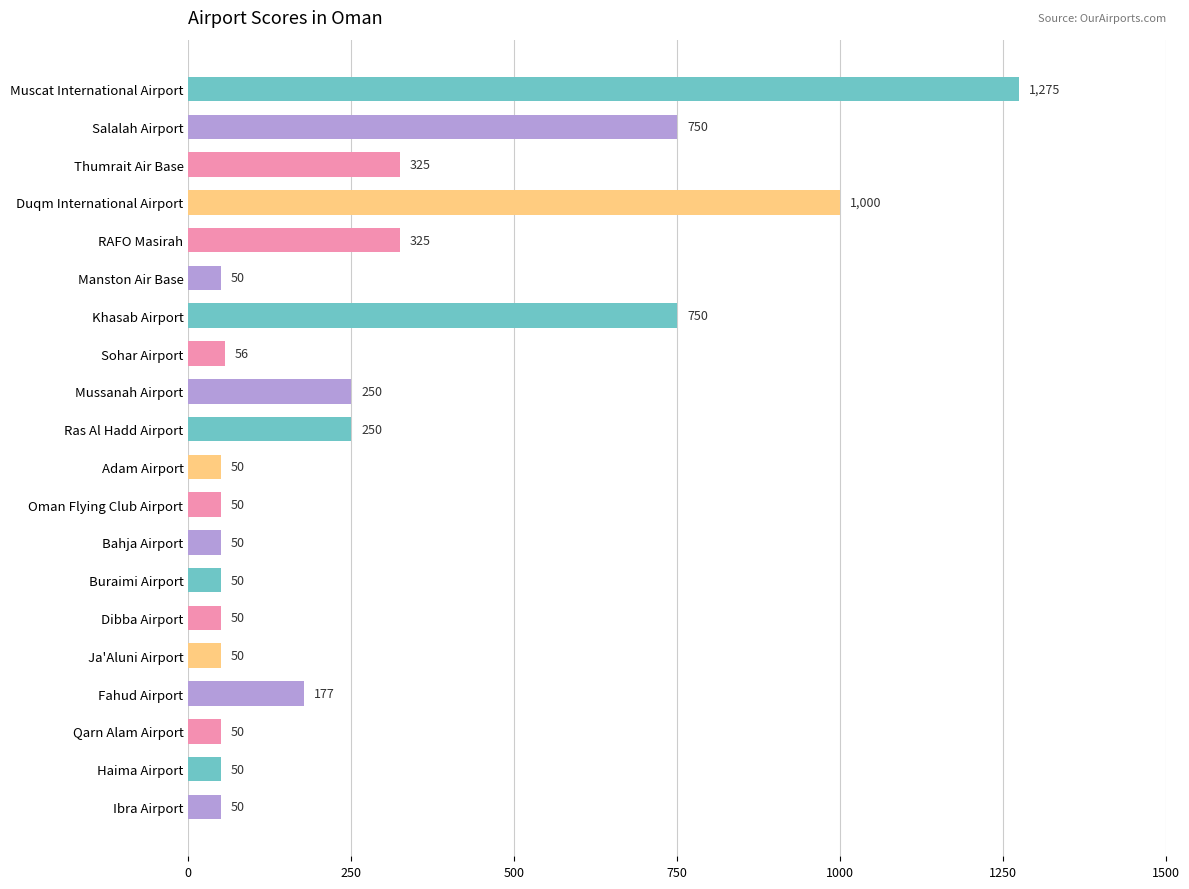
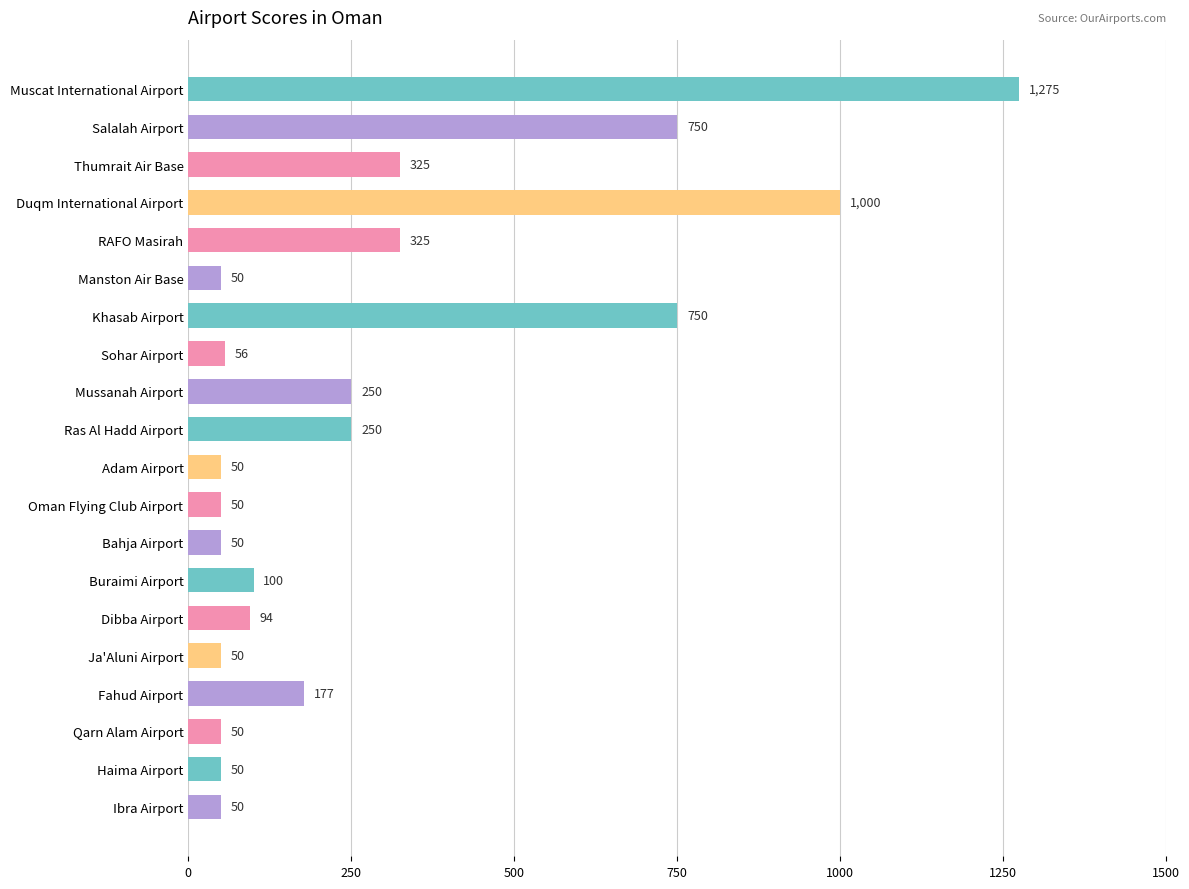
Buraimi Airport: 50 -> 100
Dibba Airport: 50 -> 94
